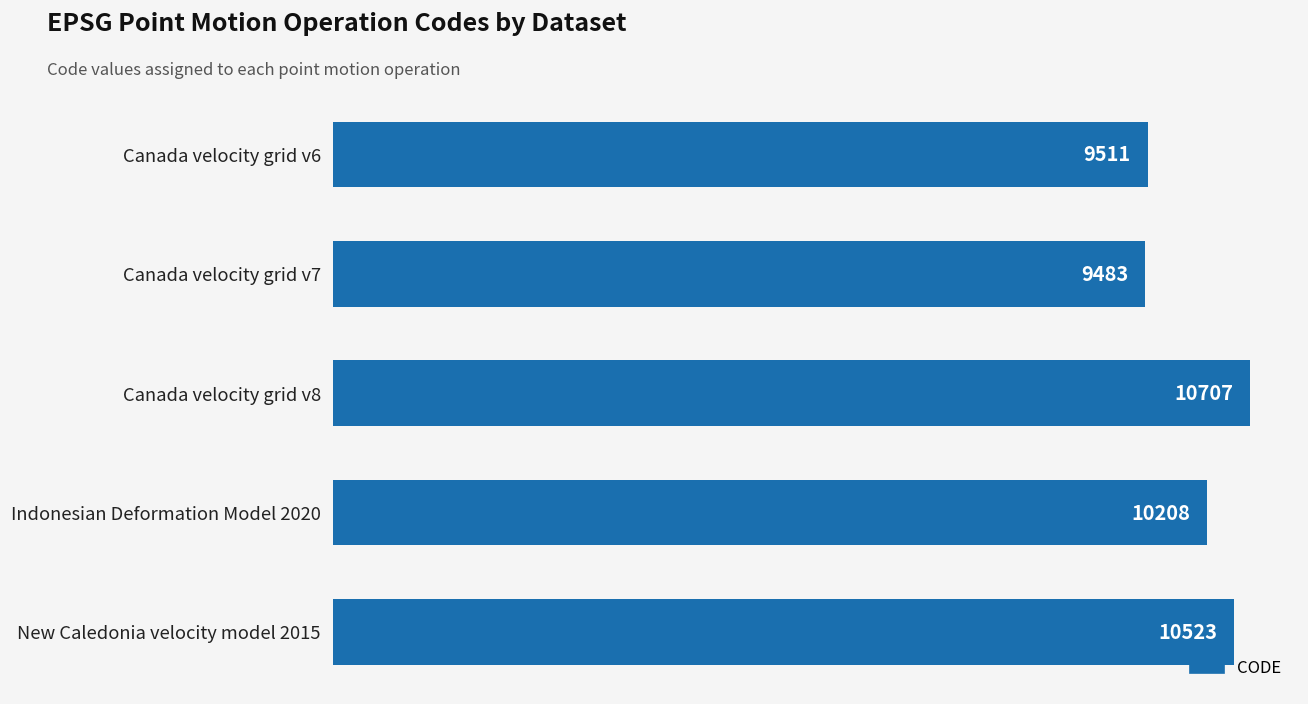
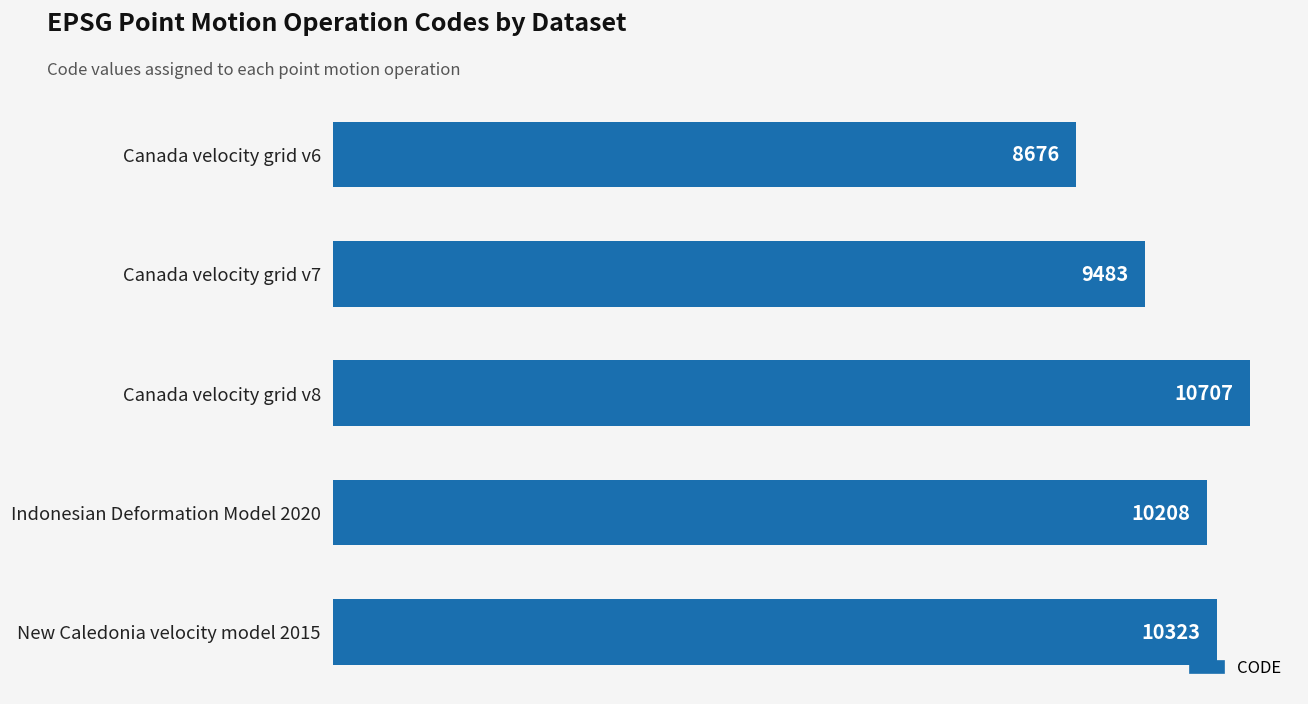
Canada velocity grid v6: 9511 -> 8676
New Caledonia velocity model 2015: 10523 -> 10323
